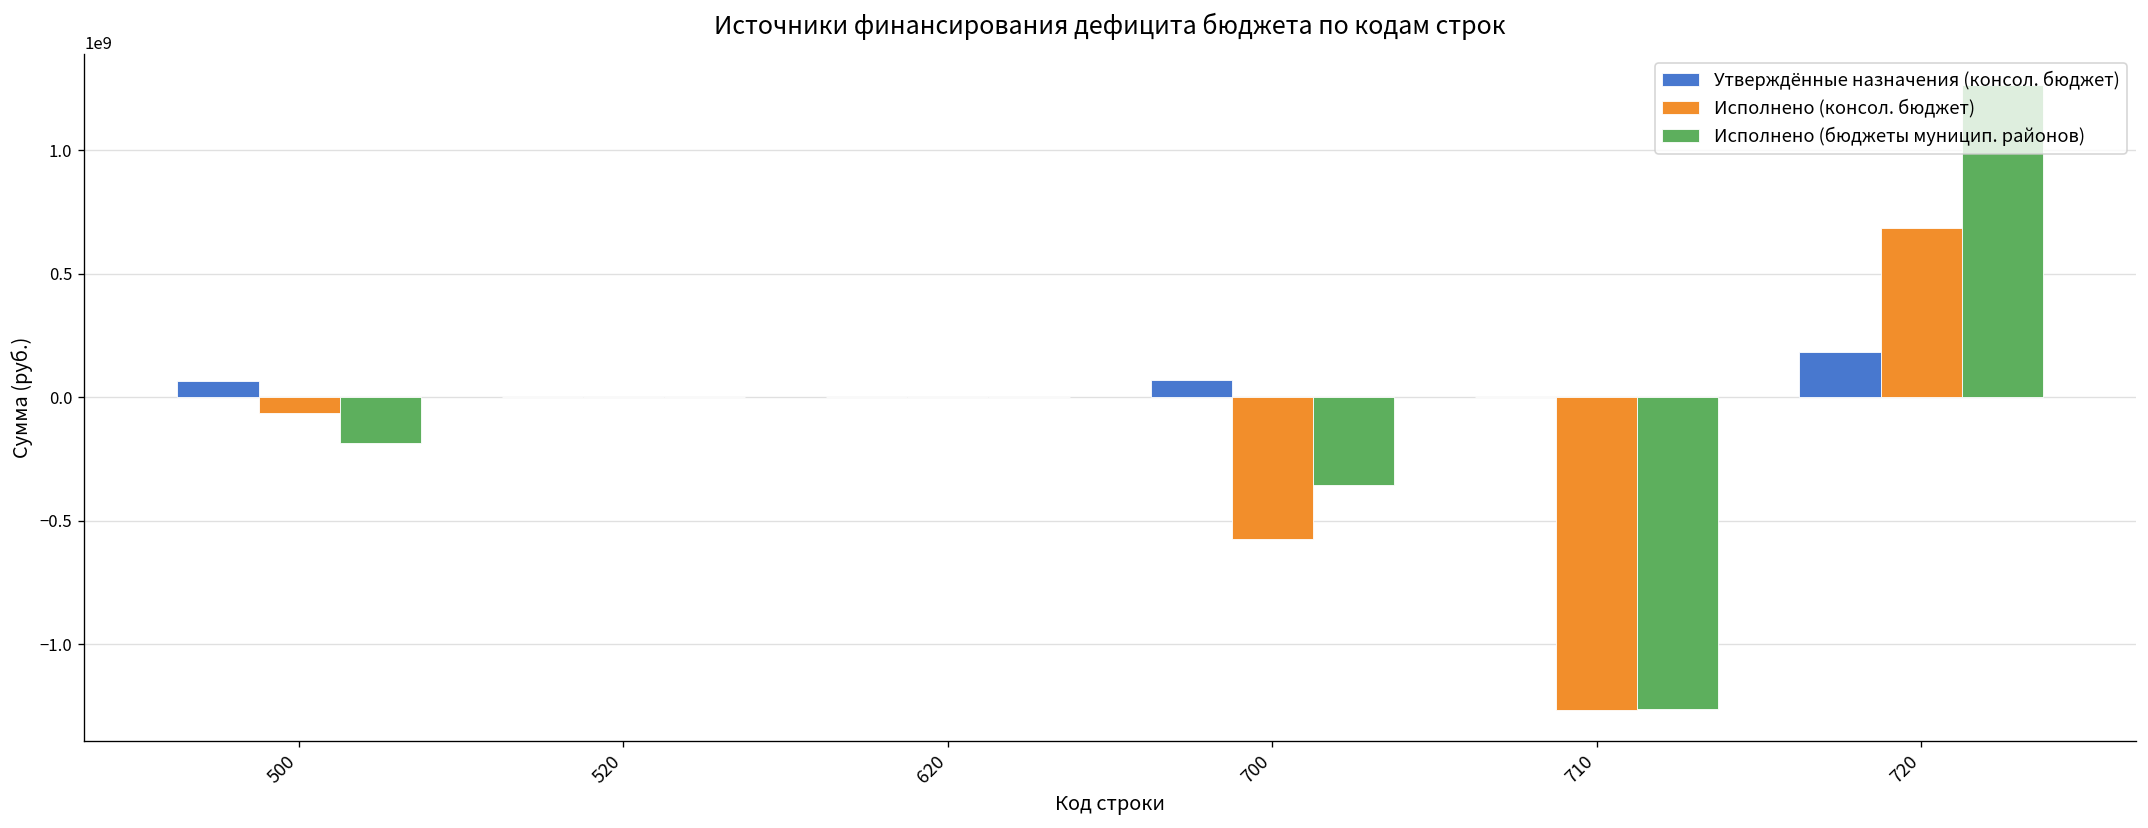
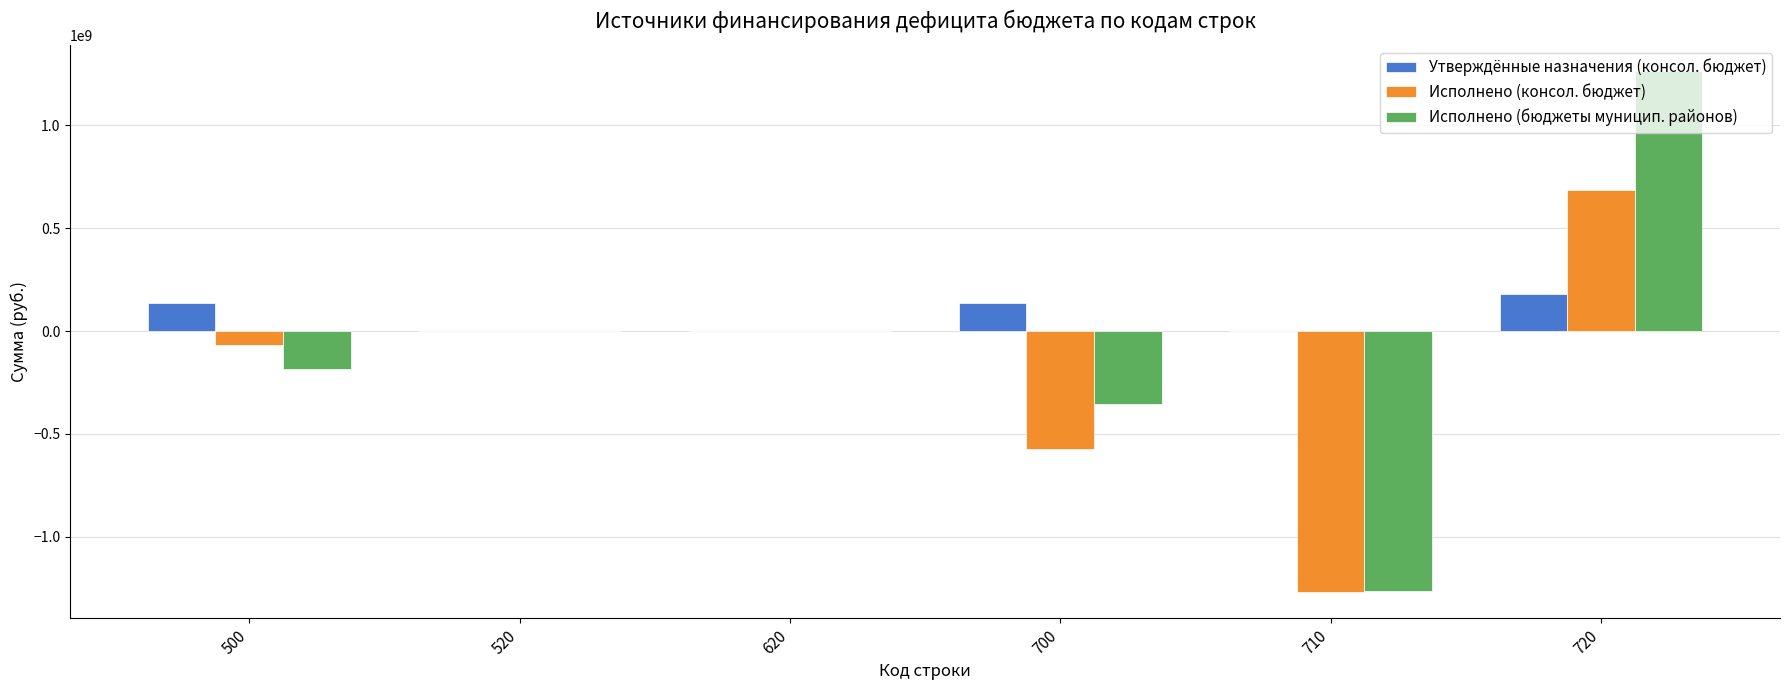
Утверждённые назначения (консол. бюджет), 500: 60000000 -> 140000000
Утверждённые назначения (консол. бюджет), 700: 70000000 -> 140000000
